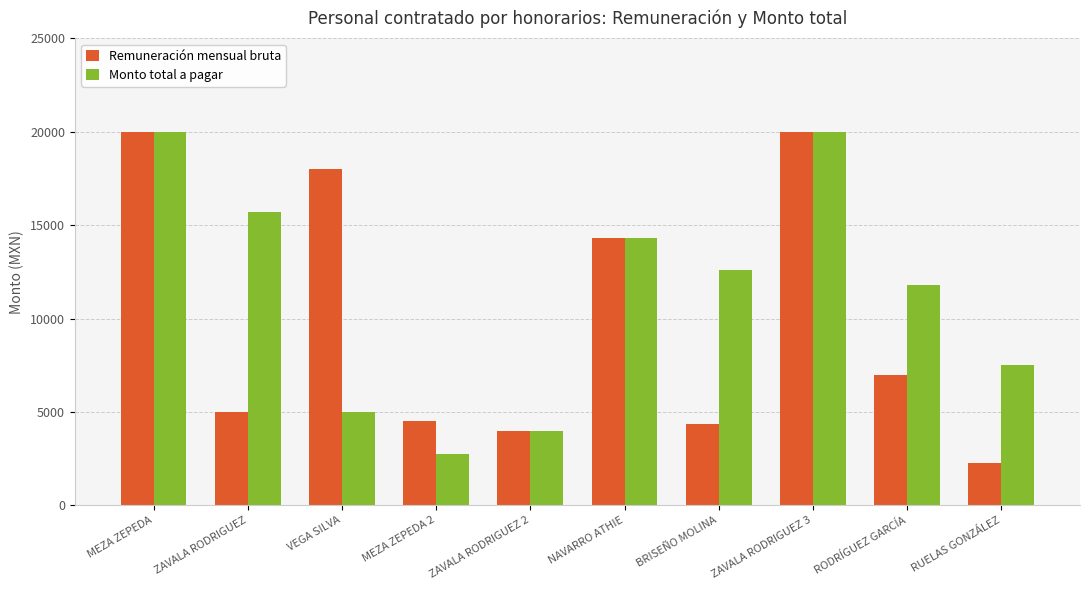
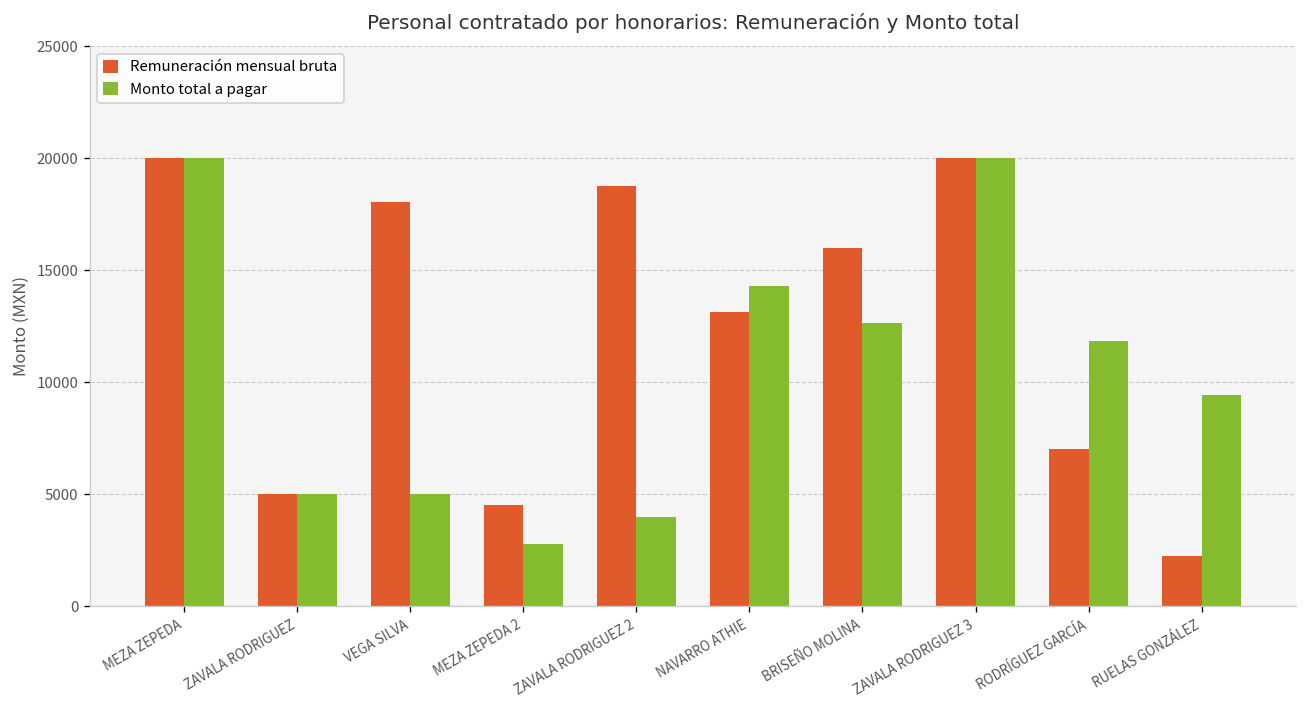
Monto total a pagar, ZAVALA RODRIGUEZ: 15700 -> 5000
Remuneración mensual bruta, ZAVALA RODRIGUEZ 2: 4000 -> 18700
Remuneración mensual bruta, NAVARRO ATHIE: 14300 -> 13100
Remuneración mensual bruta, BRISEÑO MOLINA: 4400 -> 16000
Monto total a pagar, RUELAS GONZÁLEZ: 7500 -> 9400
